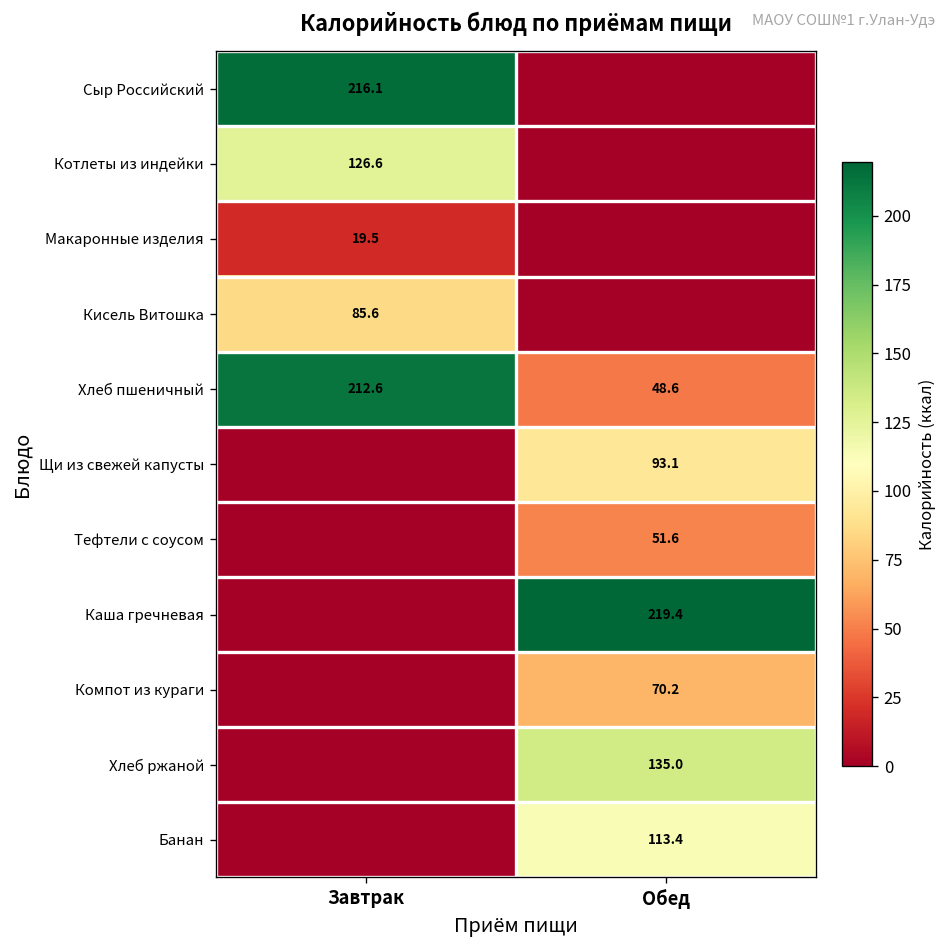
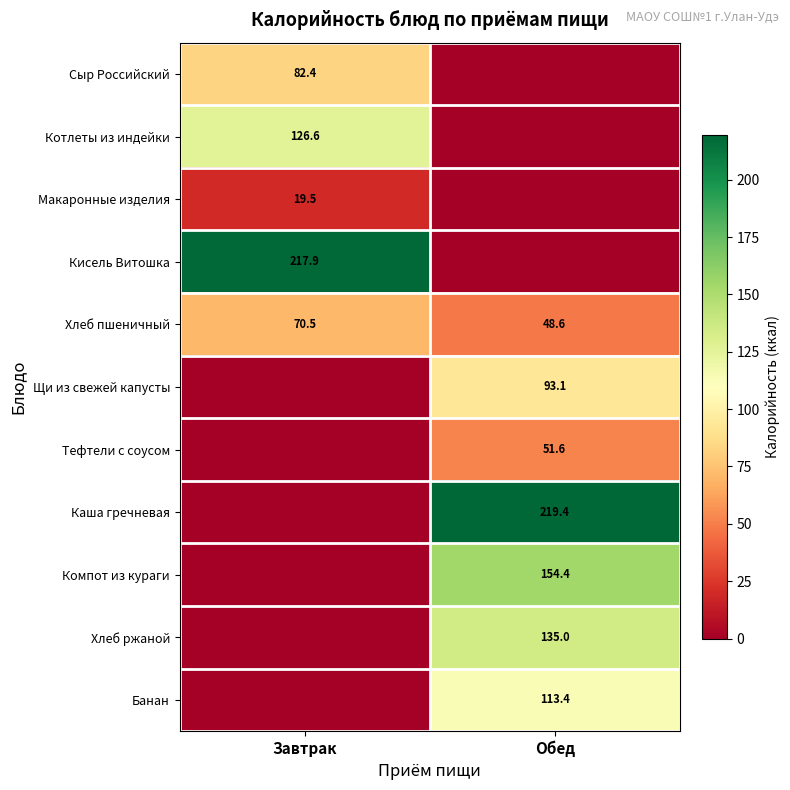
Сыр Российский, Завтрак: 216.1 -> 82.4
Кисель Витошка, Завтрак: 85.6 -> 217.9
Хлеб пшеничный, Завтрак: 212.6 -> 70.5
Компот из кураги, Обед: 70.2 -> 154.4
